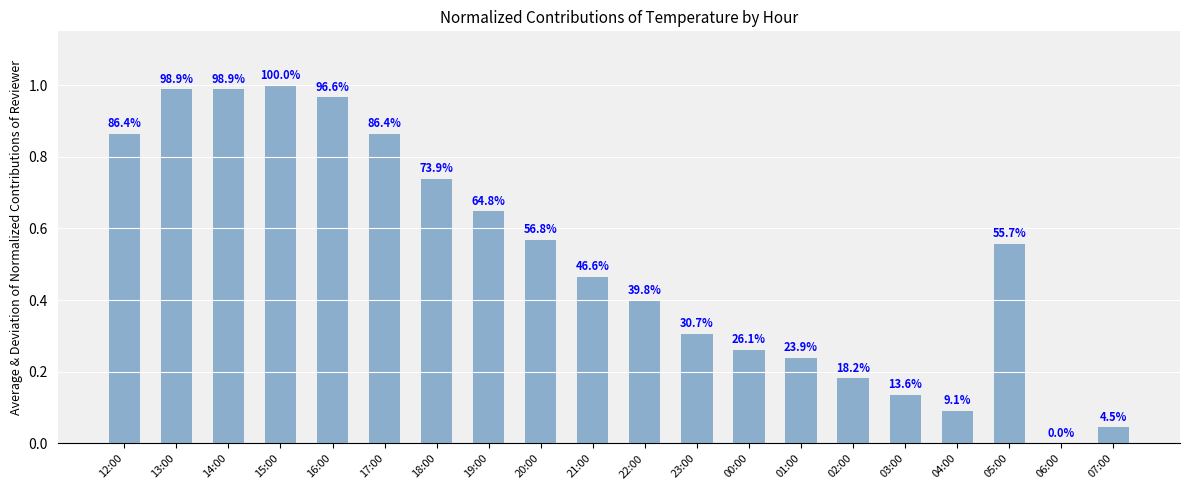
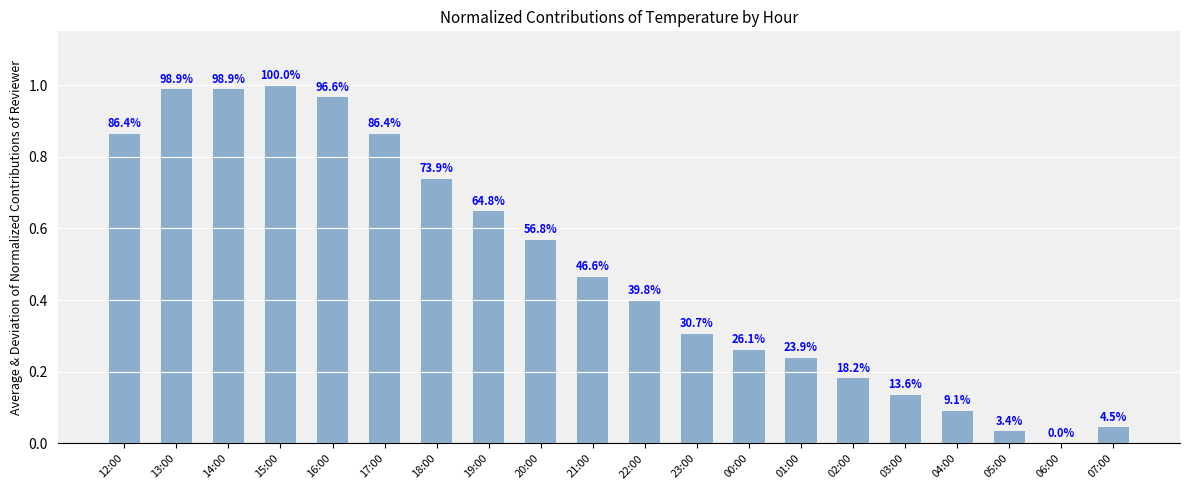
05:00: 55.7% -> 3.4%
